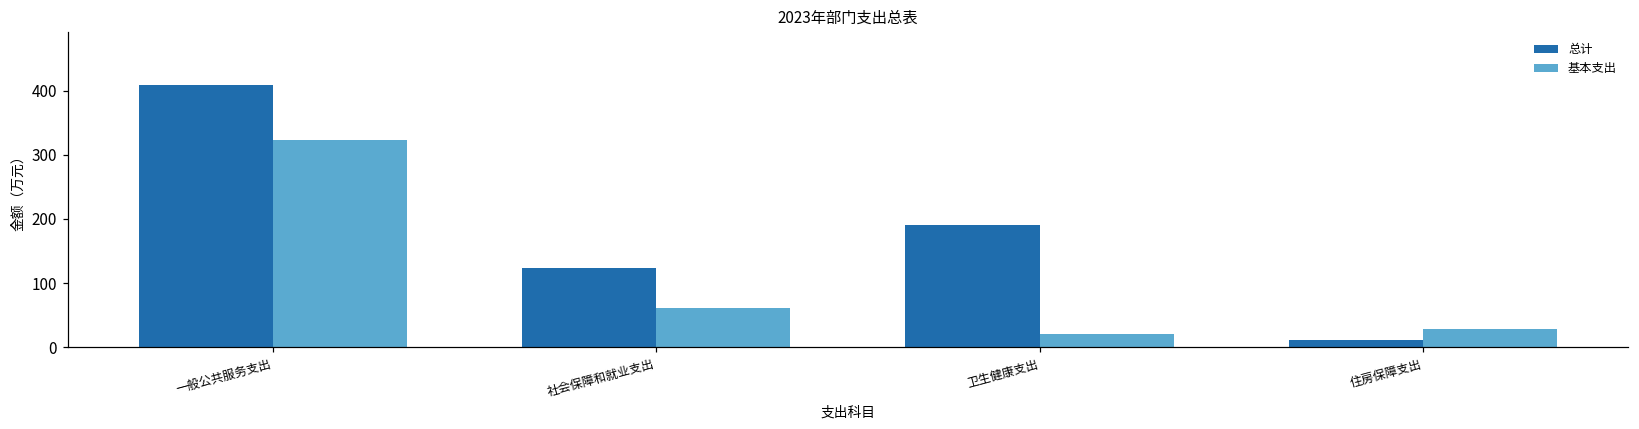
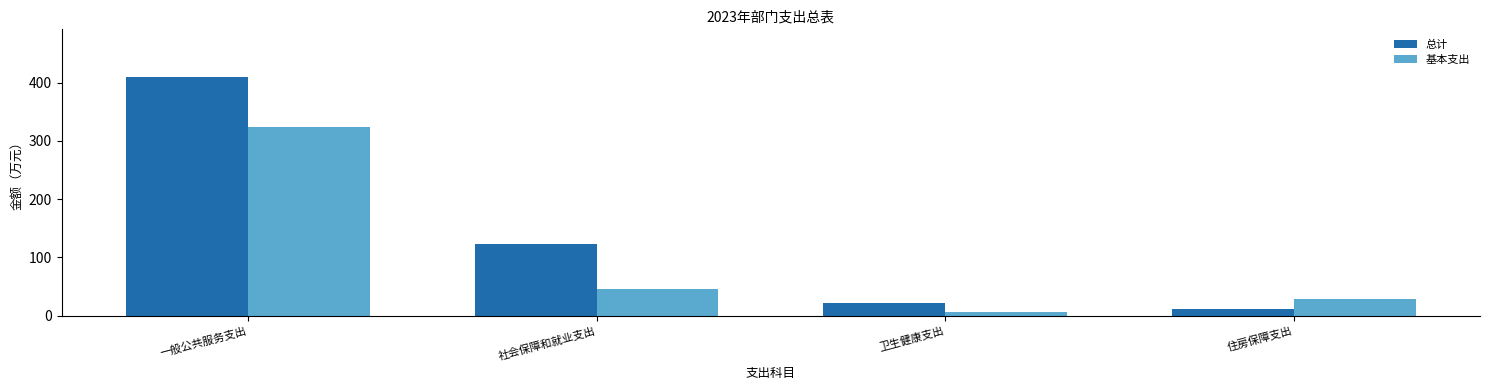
基本支出, 社会保障和就业支出: 60 -> 50
总计, 卫生健康支出: 190 -> 20
基本支出, 卫生健康支出: 20 -> 10
